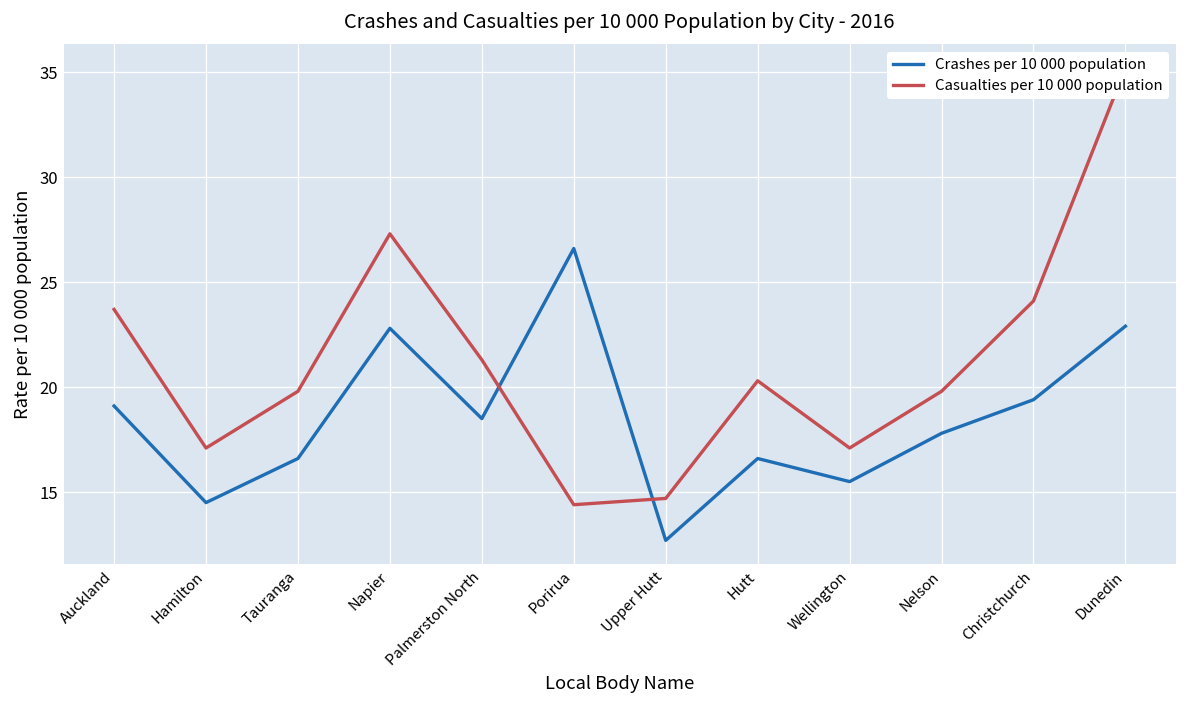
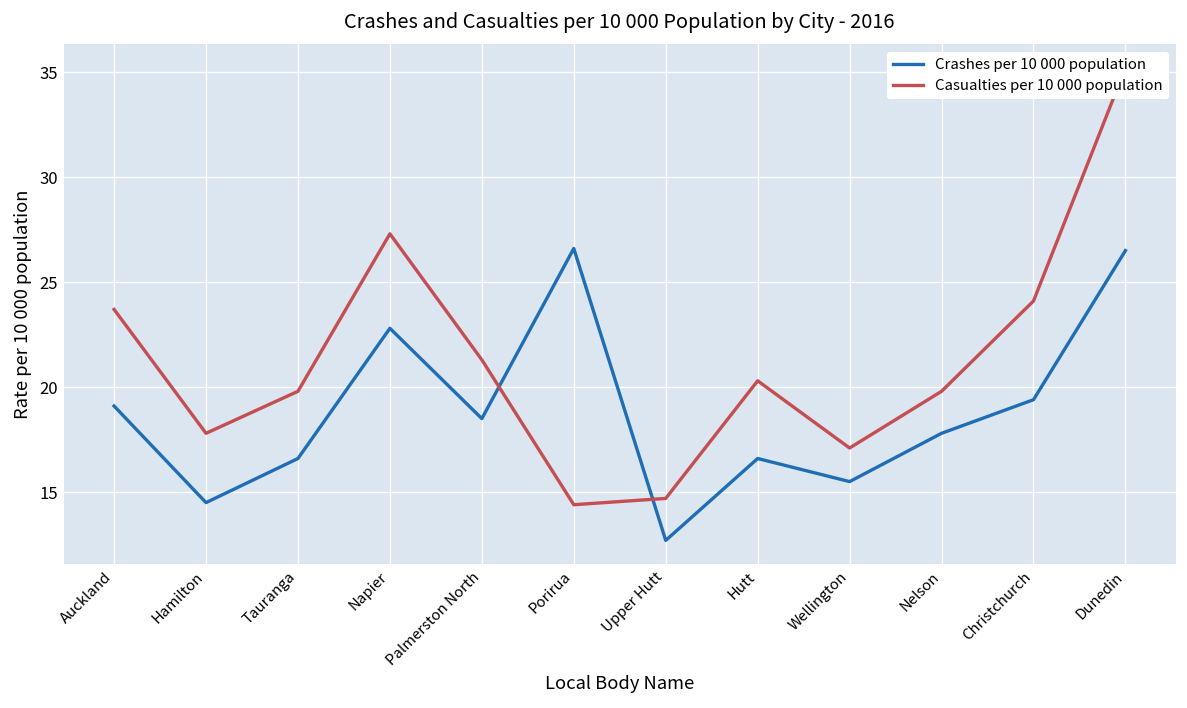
Casualties per 10 000 population, Hamilton: 17.1 -> 17.8
Crashes per 10 000 population, Dunedin: 22.9 -> 26.5
